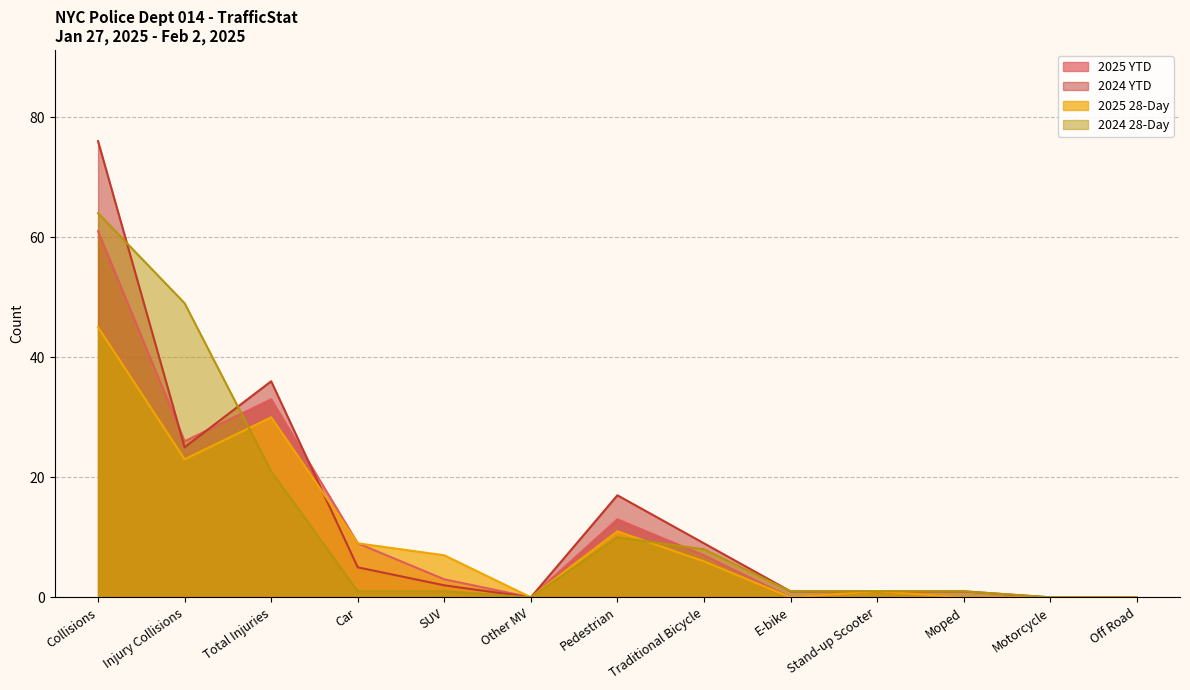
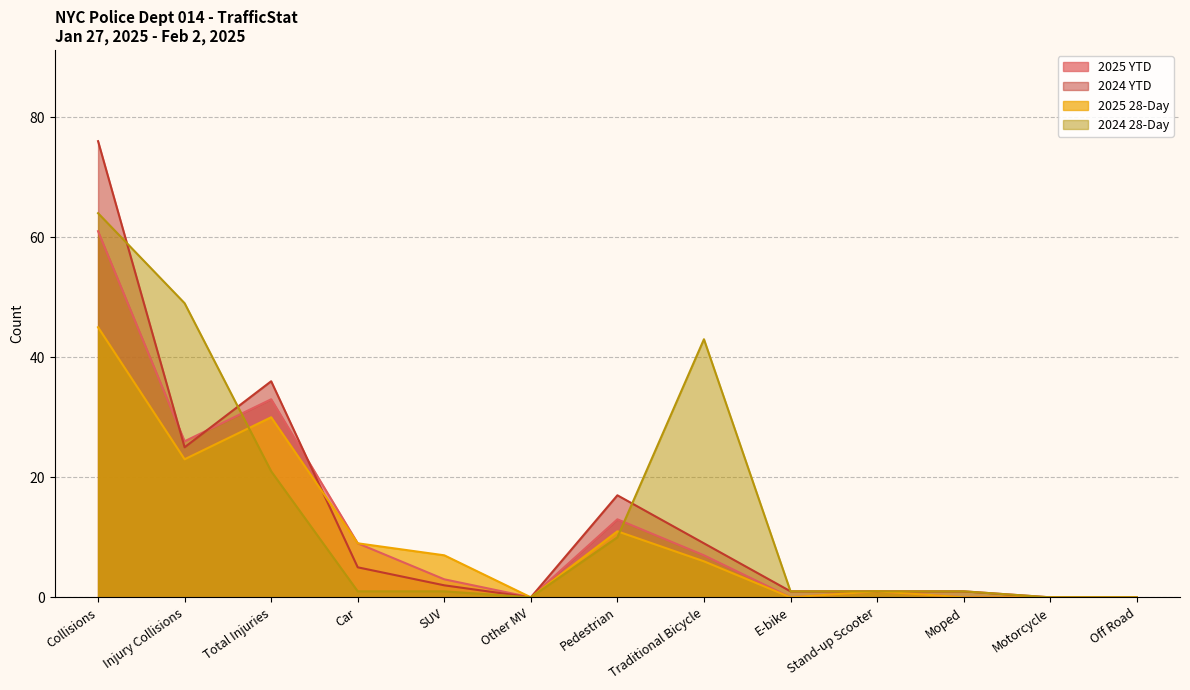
2024 28-Day, Traditional Bicycle: 8 -> 43
